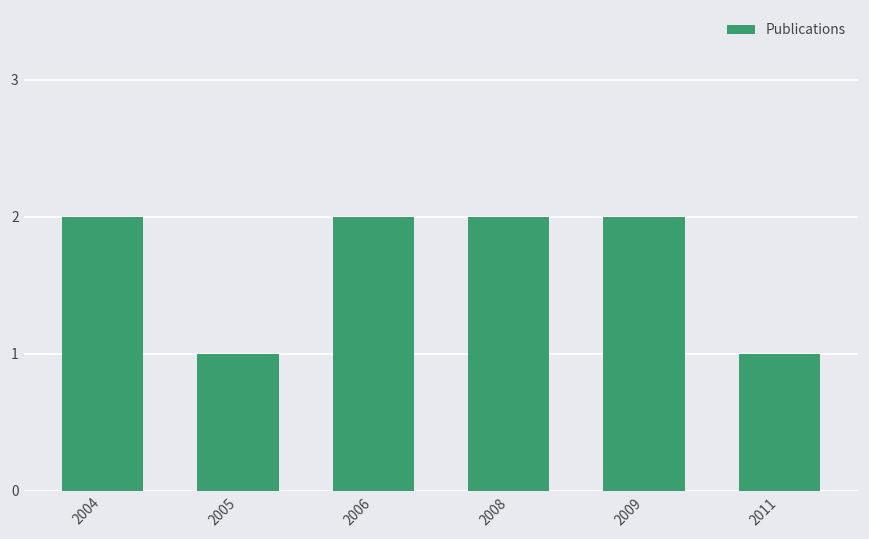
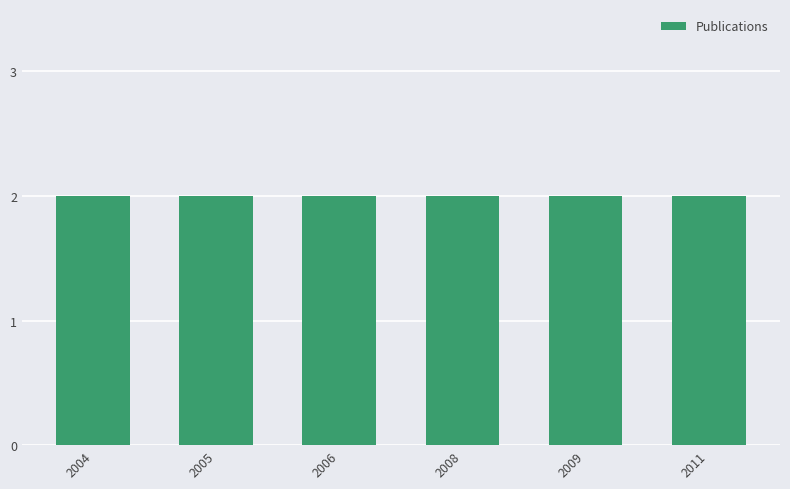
2005: 1 -> 2
2011: 1 -> 2
